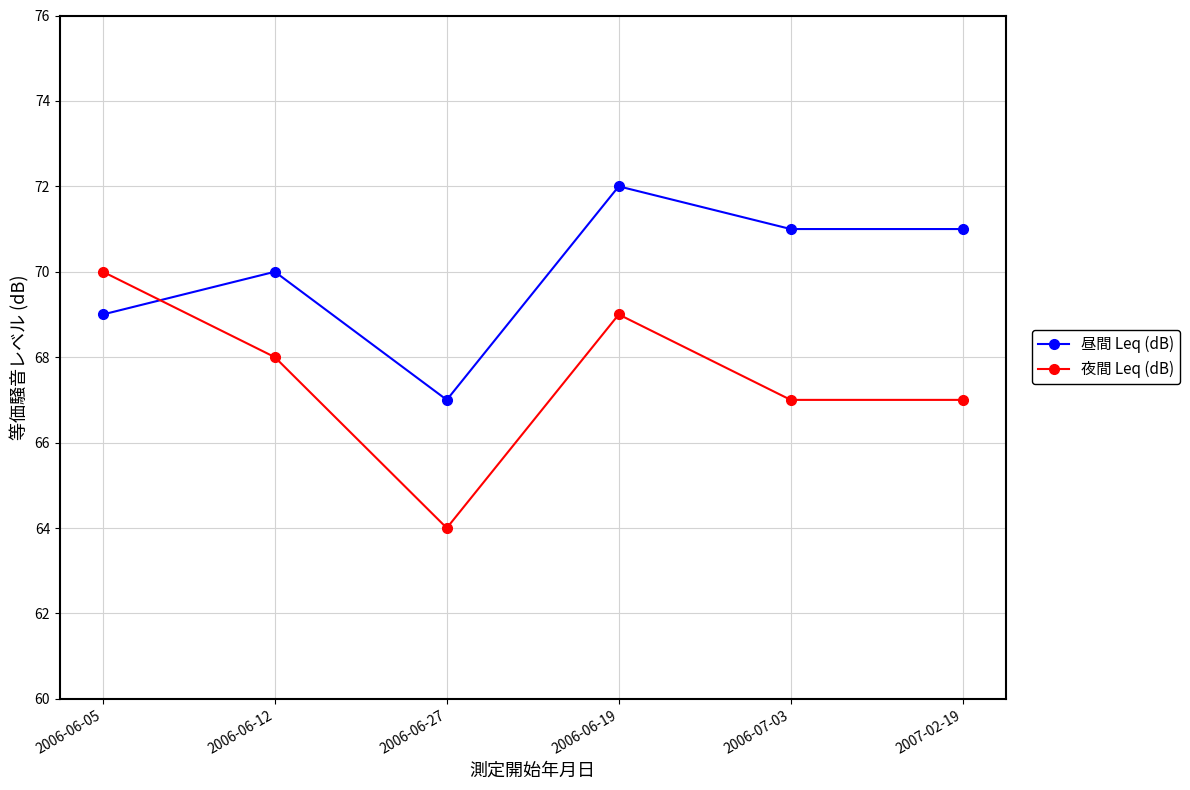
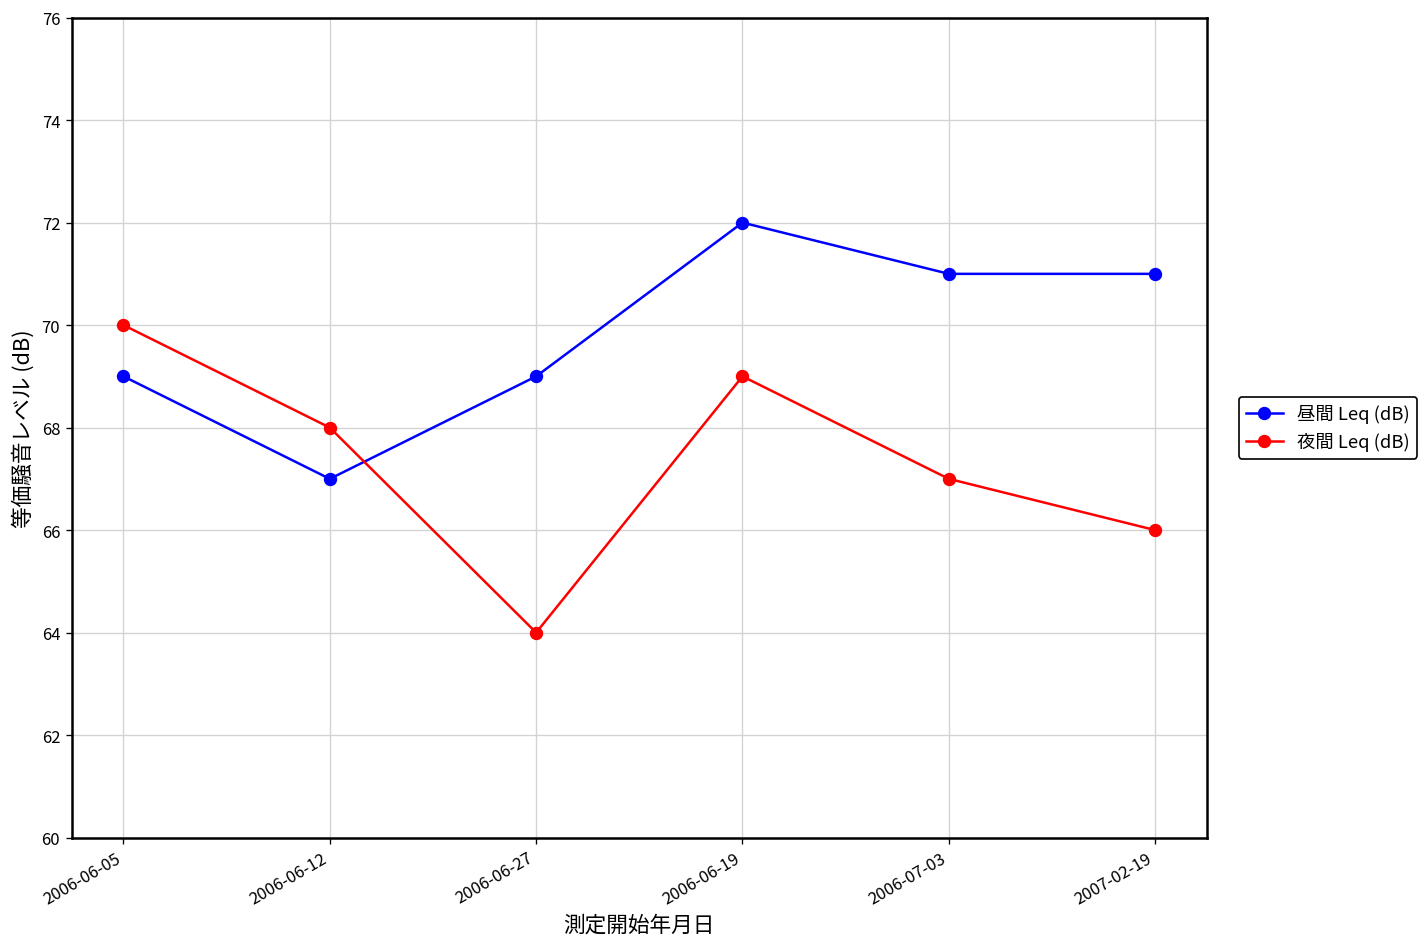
昼間 Leq (dB), 2006-06-12: 70 -> 67
昼間 Leq (dB), 2006-06-27: 67 -> 69
夜間 Leq (dB), 2007-02-19: 67 -> 66
